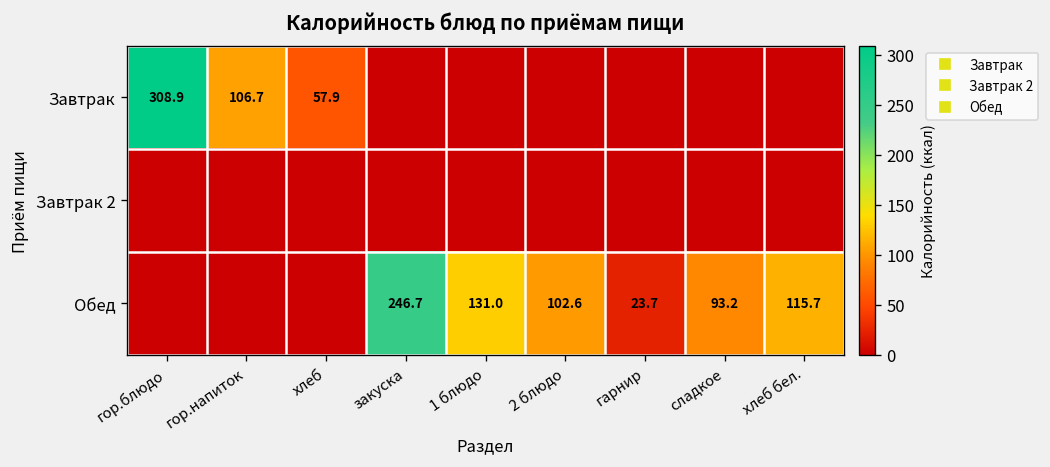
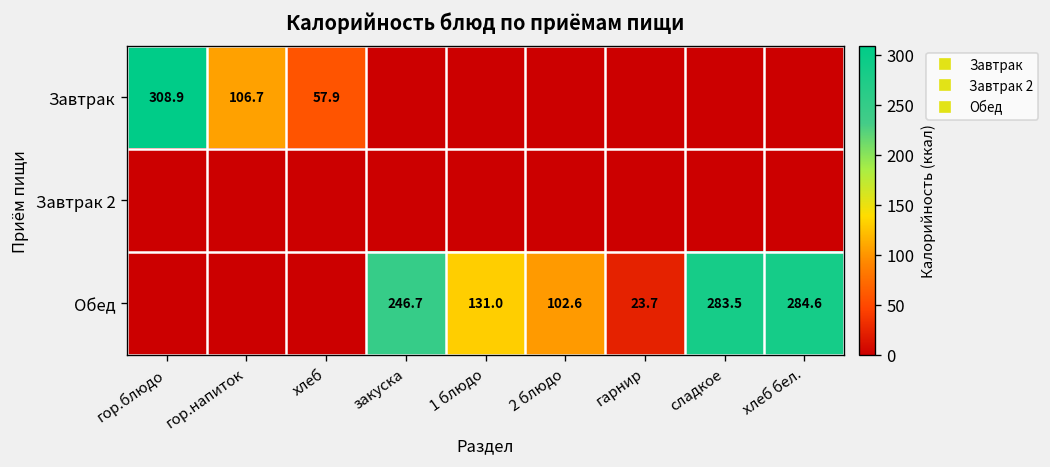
Обед, сладкое: 93.2 -> 283.5
Обед, хлеб бел.: 115.7 -> 284.6
